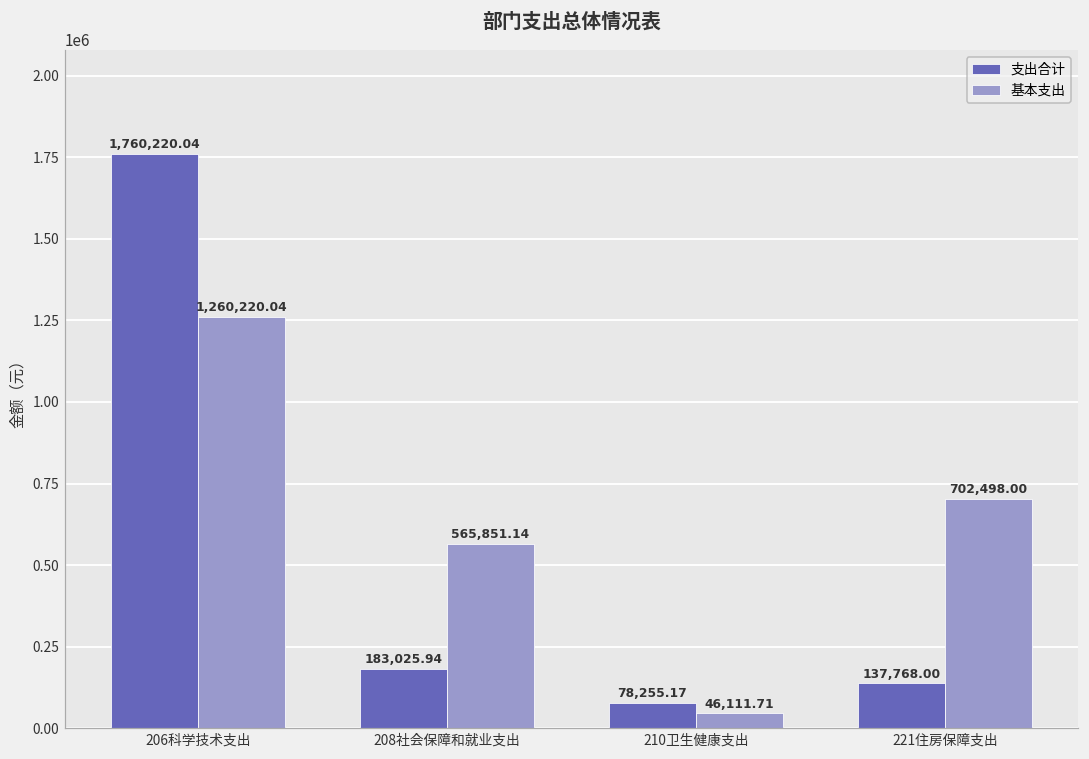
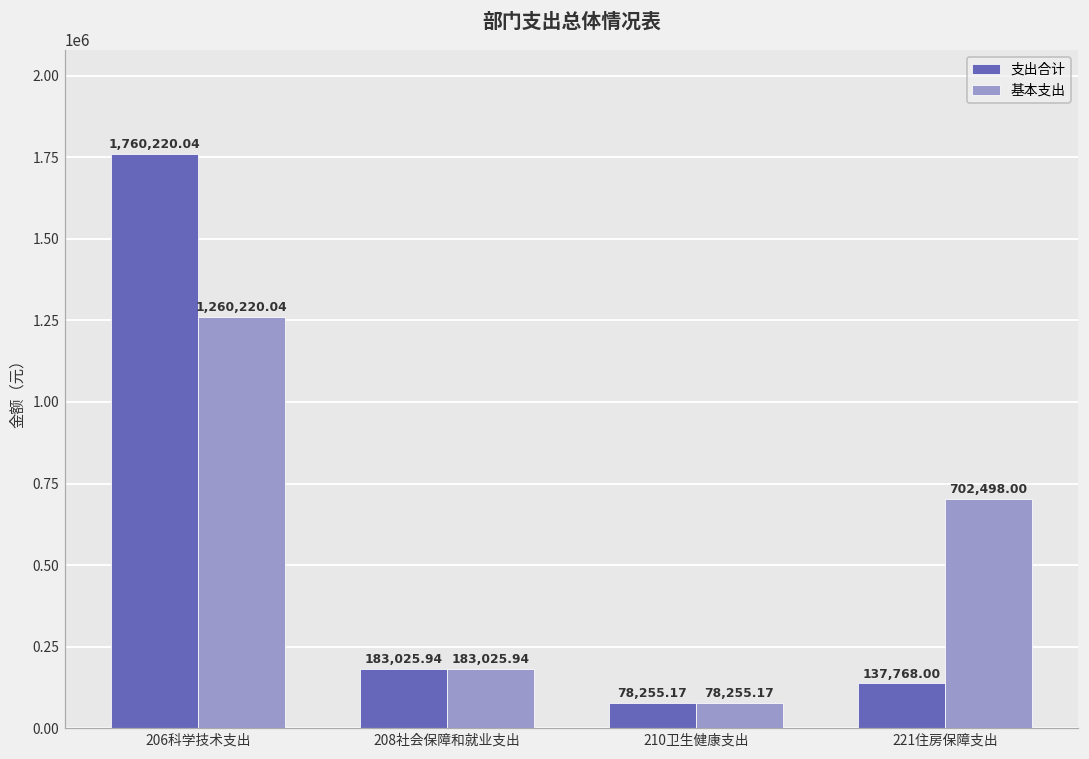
基本支出, 208社会保障和就业支出: 565,851.14 -> 183,025.94
基本支出, 210卫生健康支出: 46,111.71 -> 78,255.17
